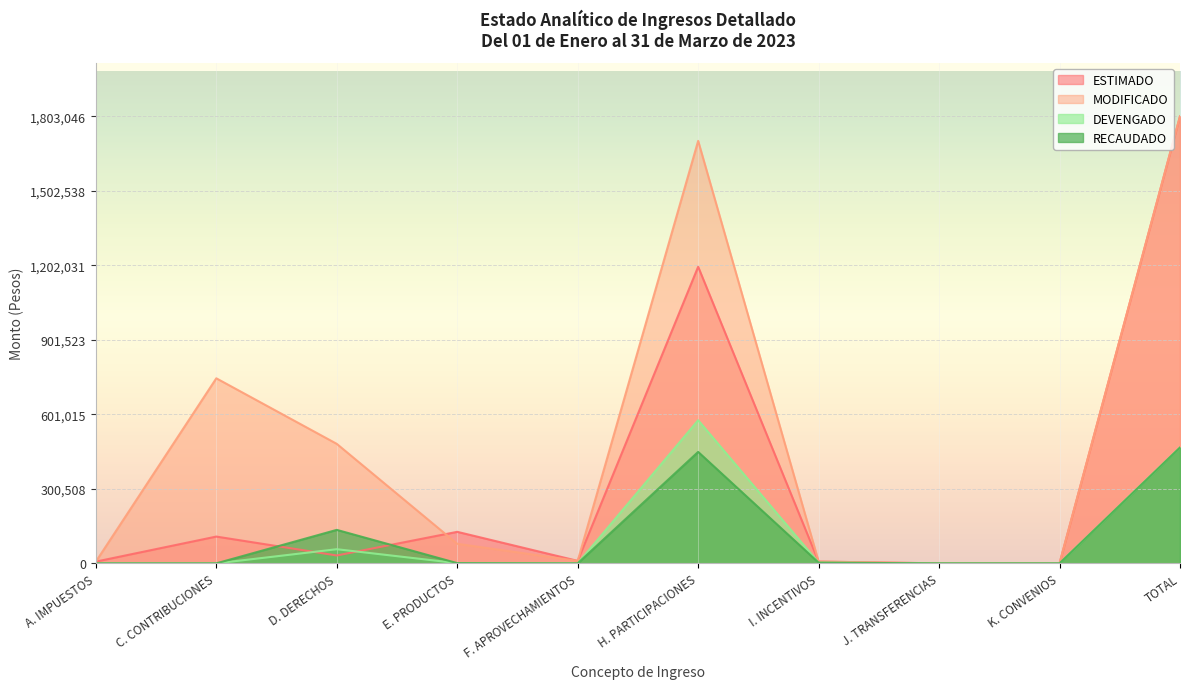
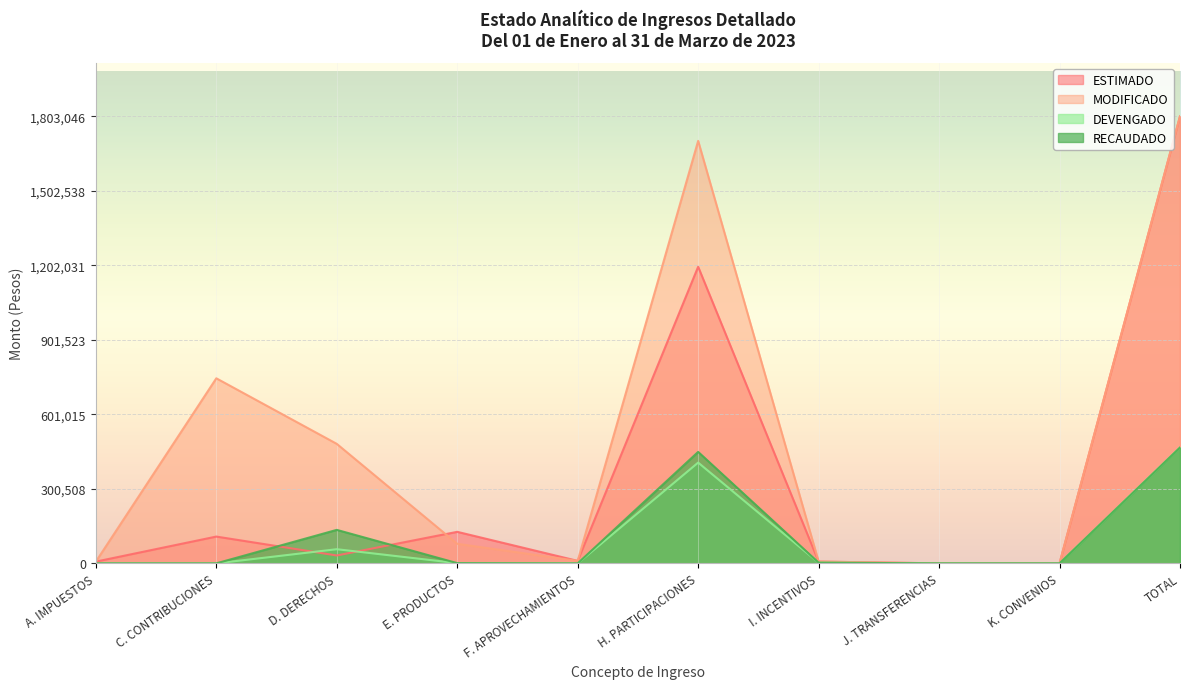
DEVENGADO, H. PARTICIPACIONES: 580,000 -> 410,000
